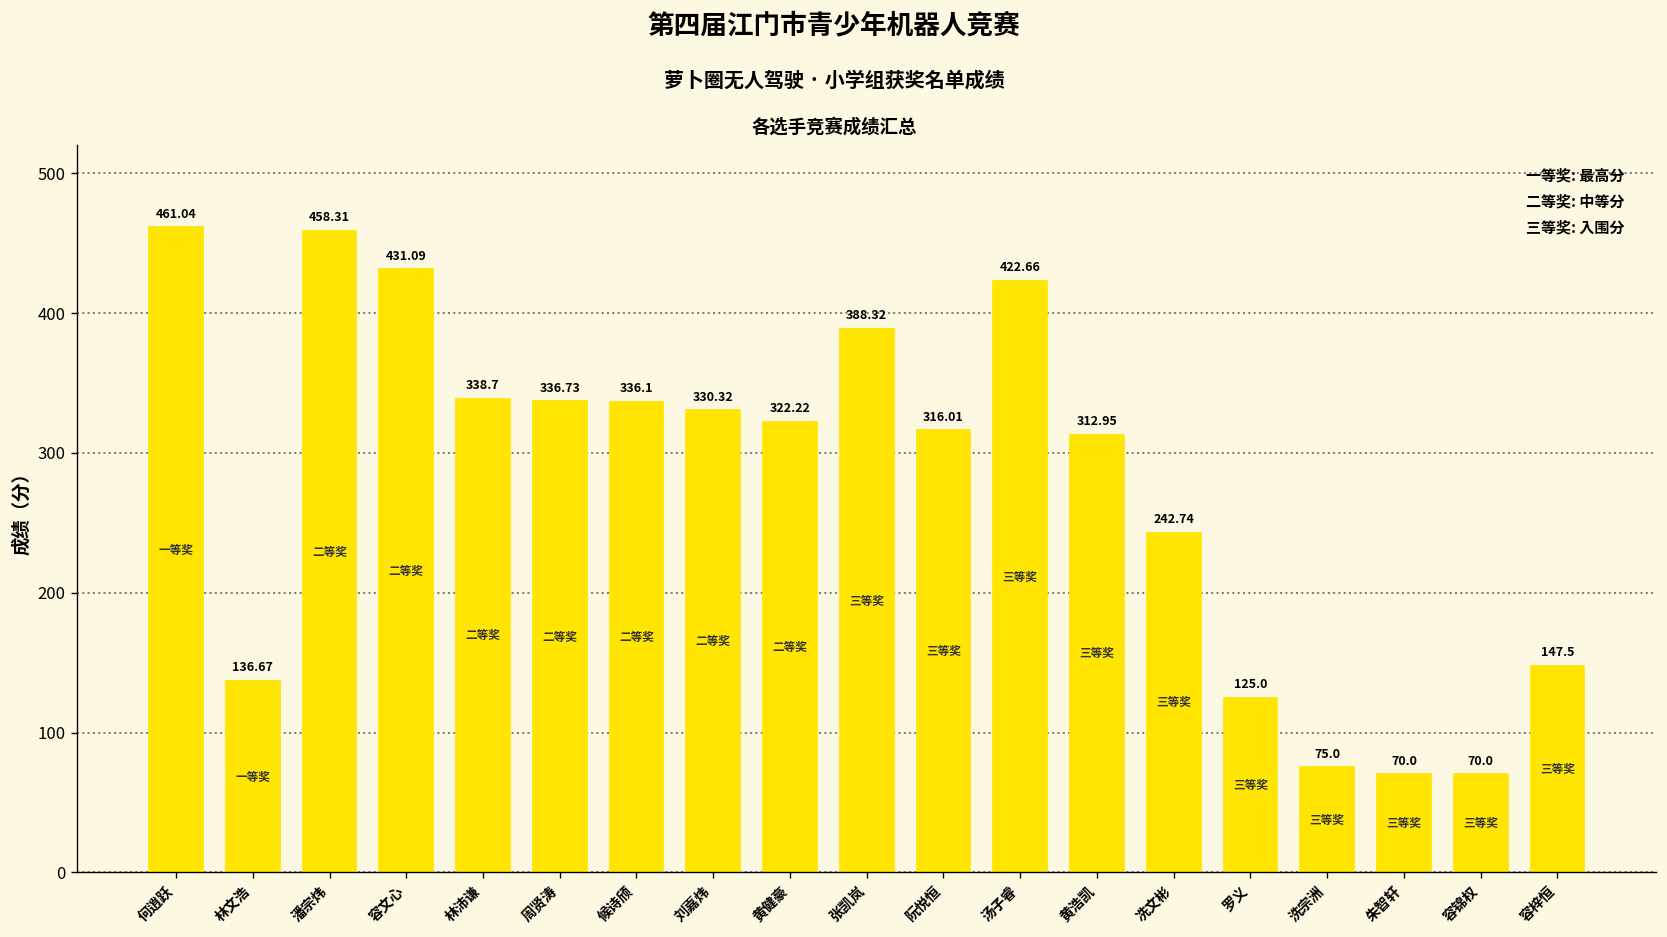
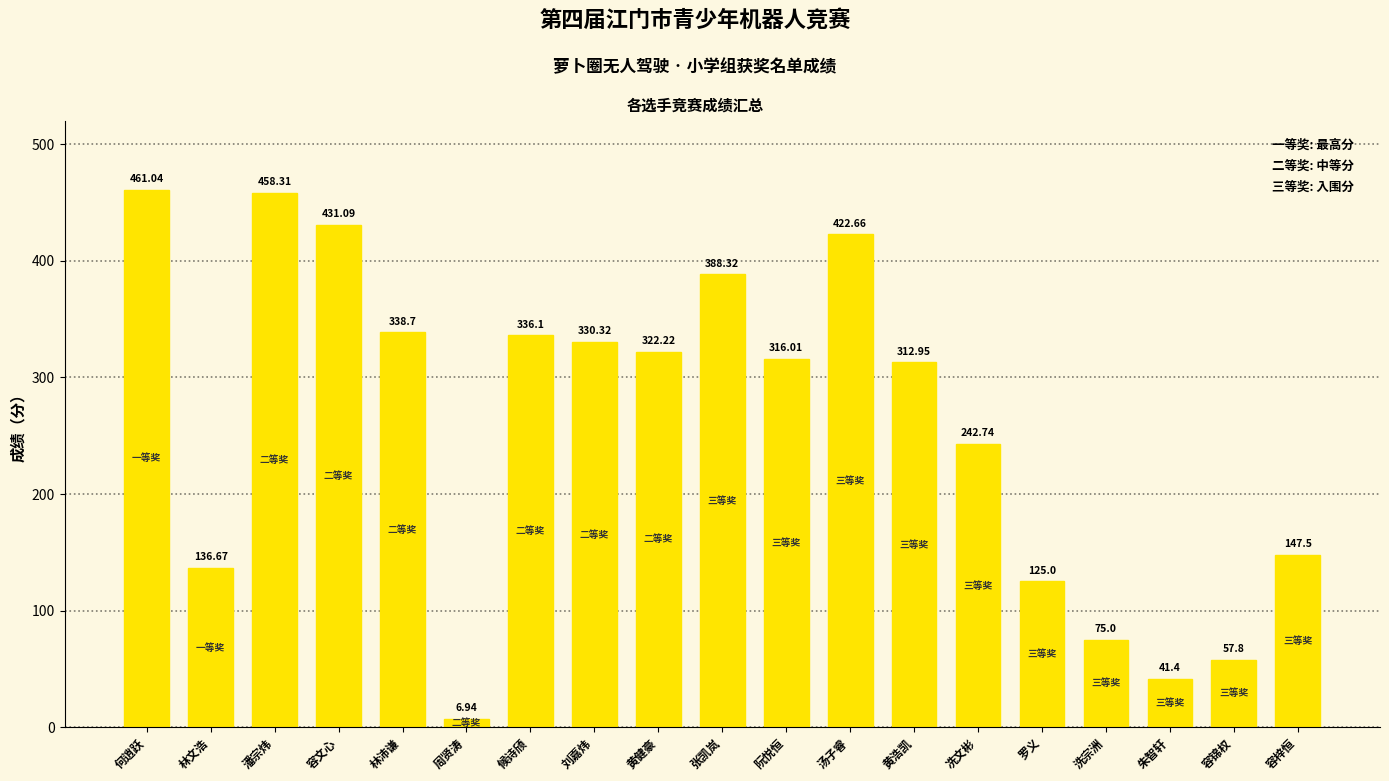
周贤涛: 336.73 -> 6.94
朱智轩: 70.0 -> 41.4
容锦权: 70.0 -> 57.8
